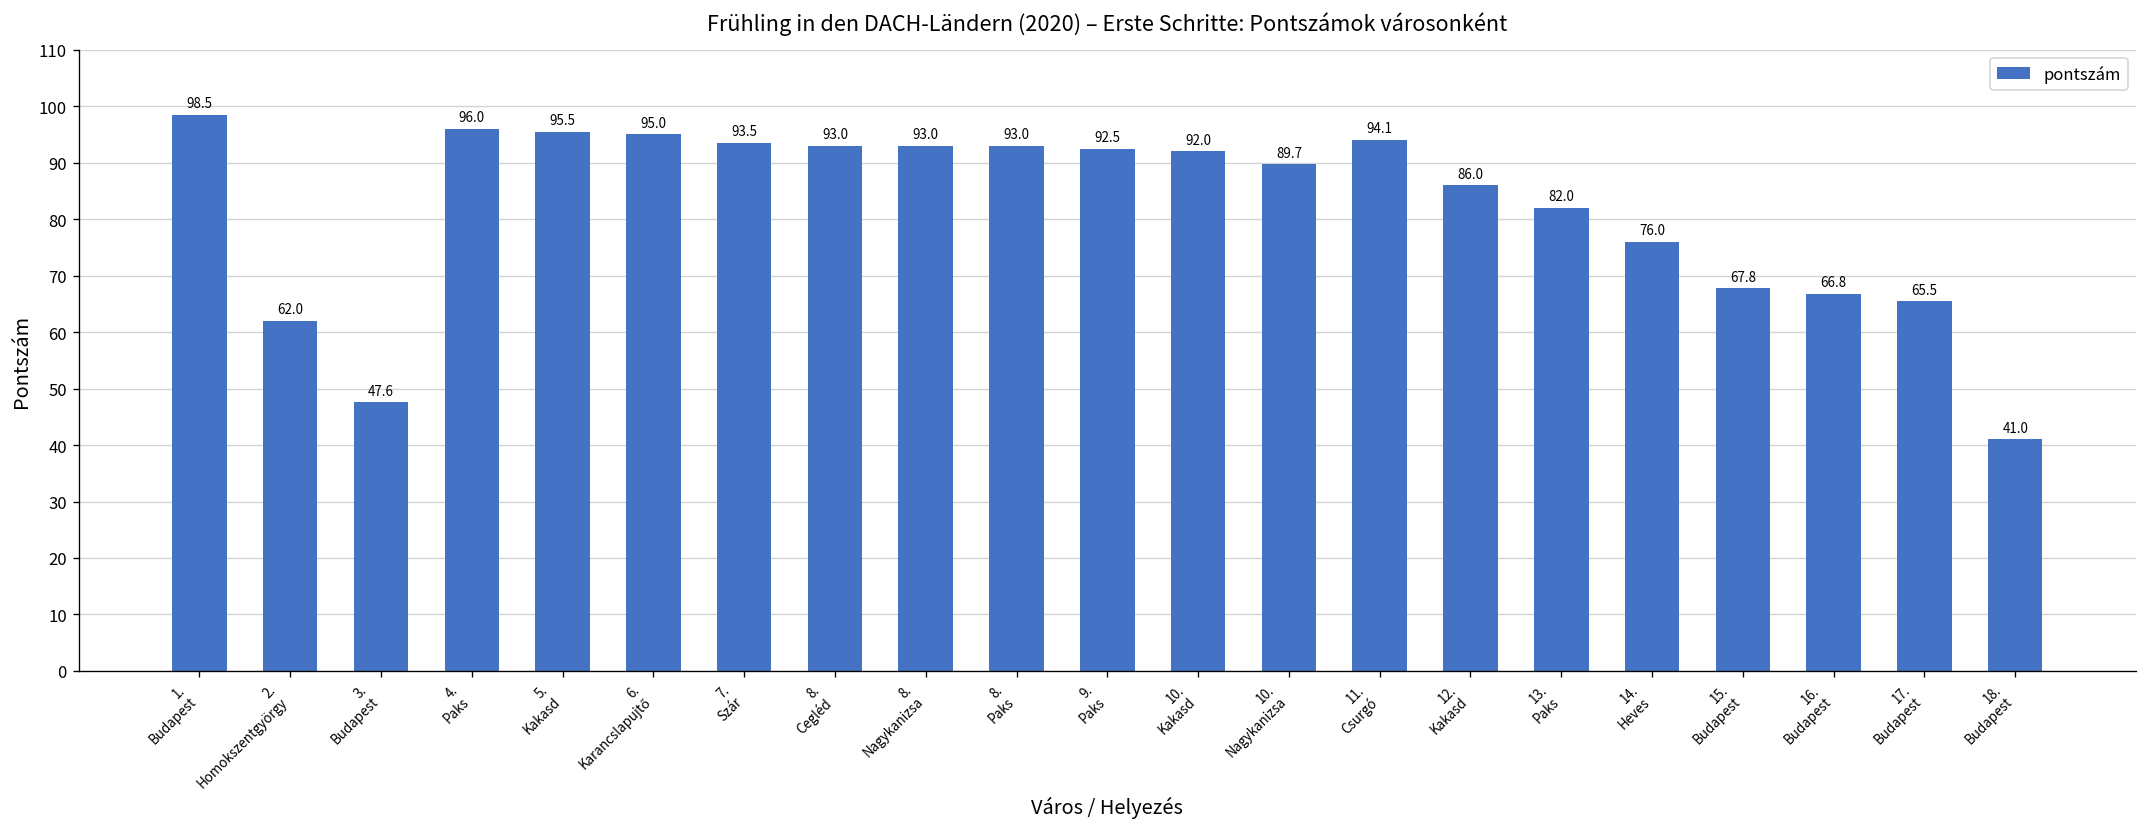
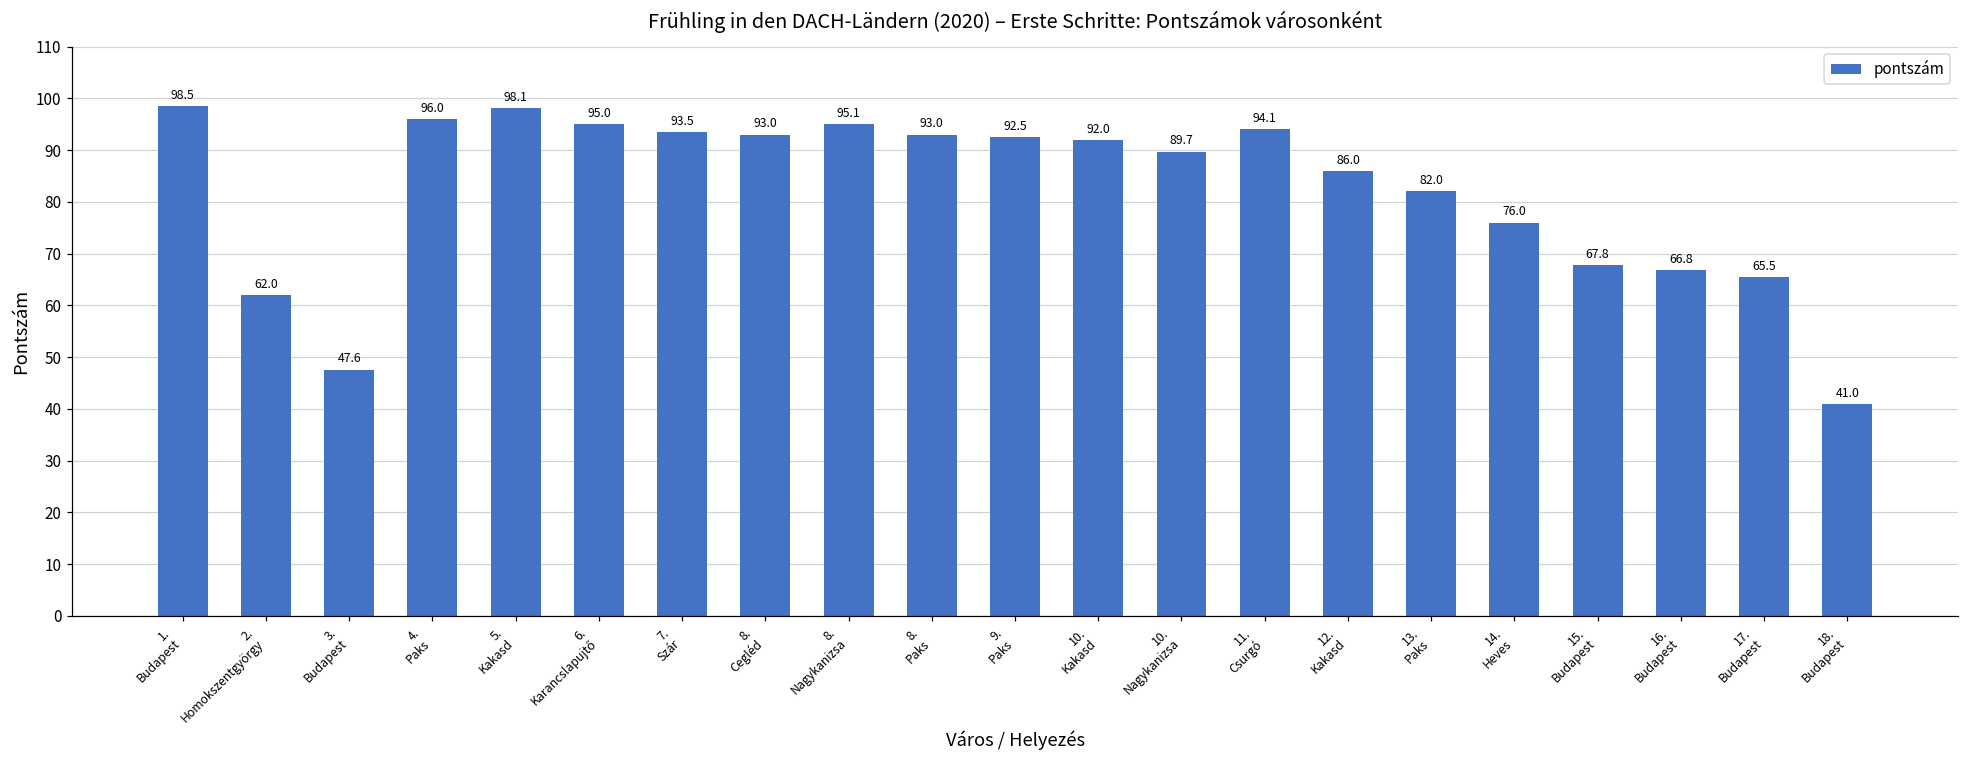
5. Kakasd: 95.5 -> 98.1
8. Nagykanizsa: 93.0 -> 95.1
